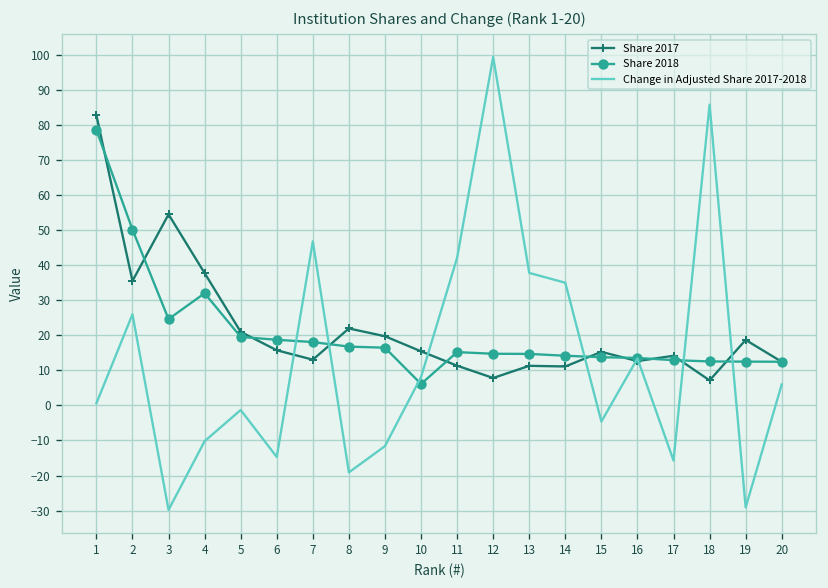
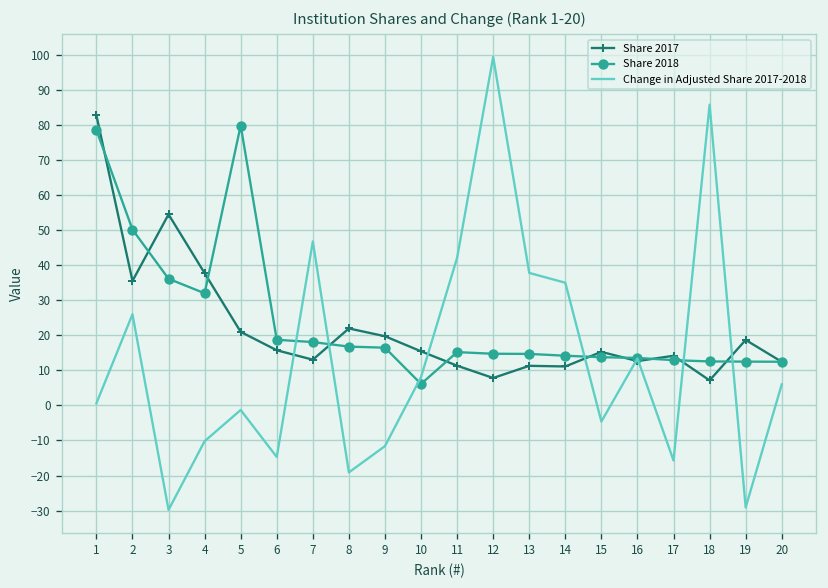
Share 2018, 3: 25 -> 36
Share 2018, 5: 20 -> 80
